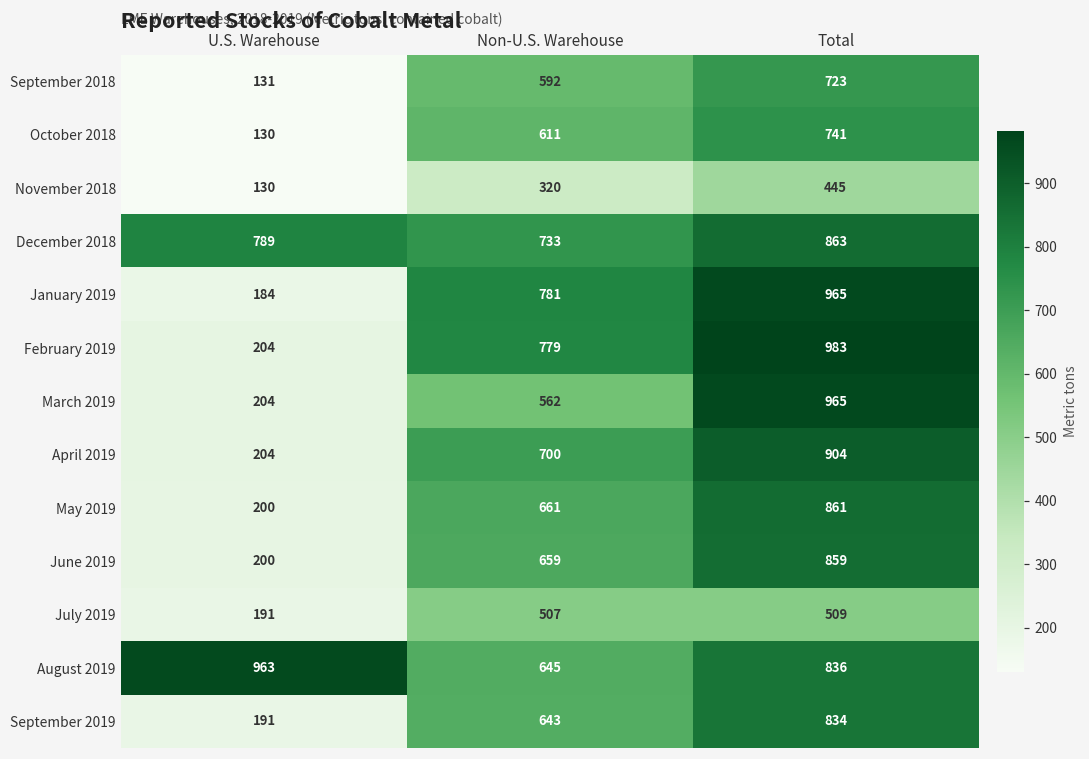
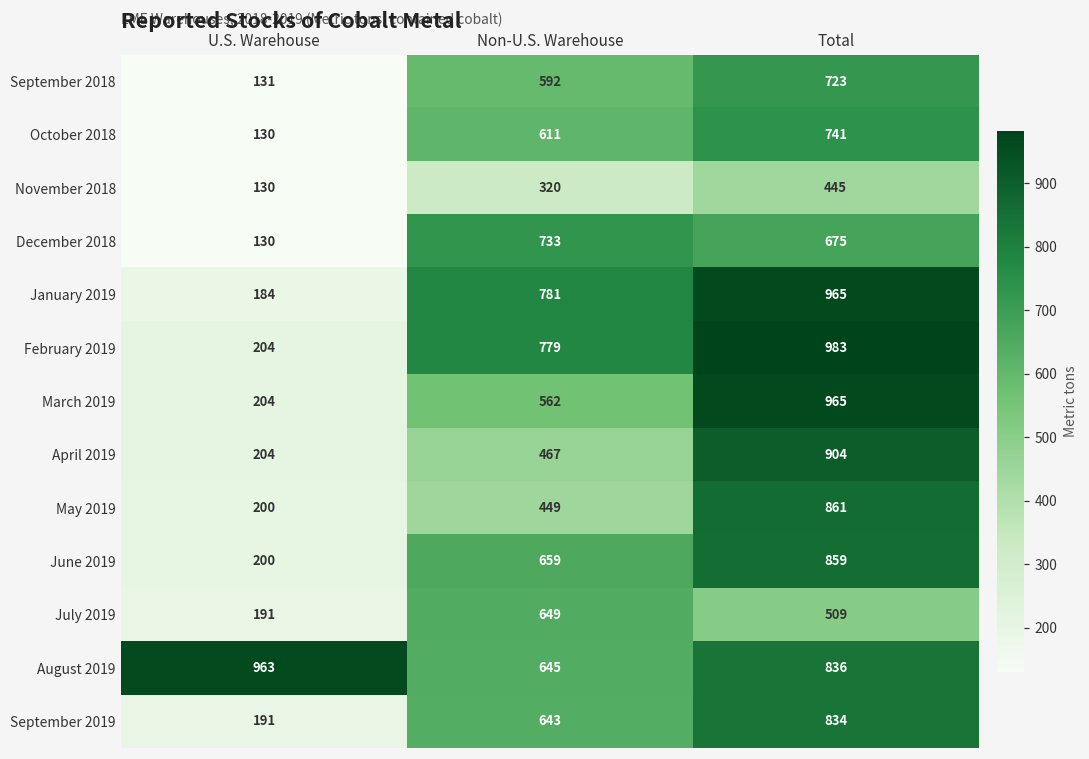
December 2018, U.S. Warehouse: 789 -> 130
December 2018, Total: 863 -> 675
April 2019, Non-U.S. Warehouse: 700 -> 467
May 2019, Non-U.S. Warehouse: 661 -> 449
July 2019, Non-U.S. Warehouse: 507 -> 649
